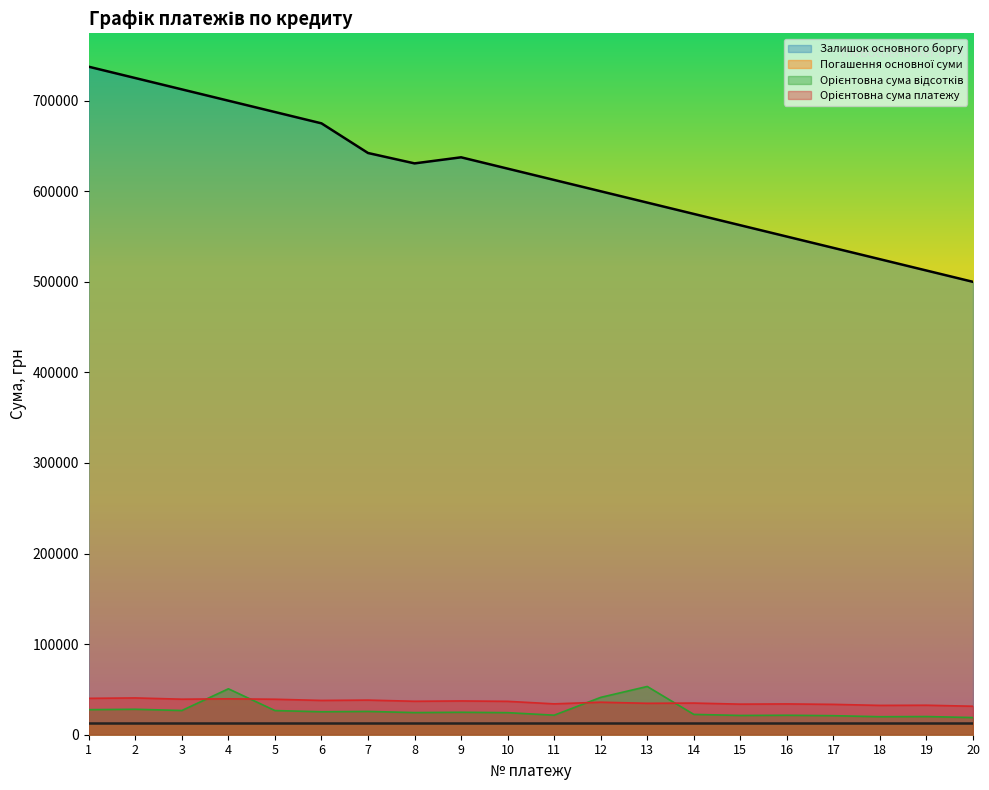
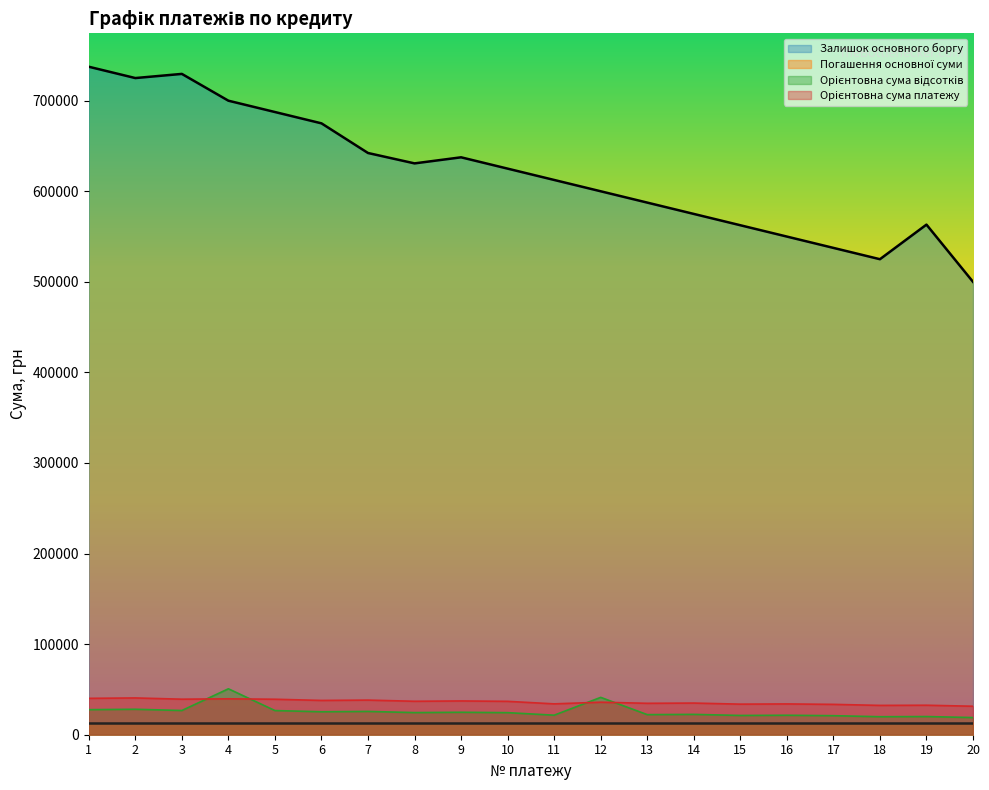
Залишок основного боргу, 3: 710000 -> 730000
Орієнтовна сума відсотків, 13: 50000 -> 20000
Залишок основного боргу, 19: 510000 -> 560000
